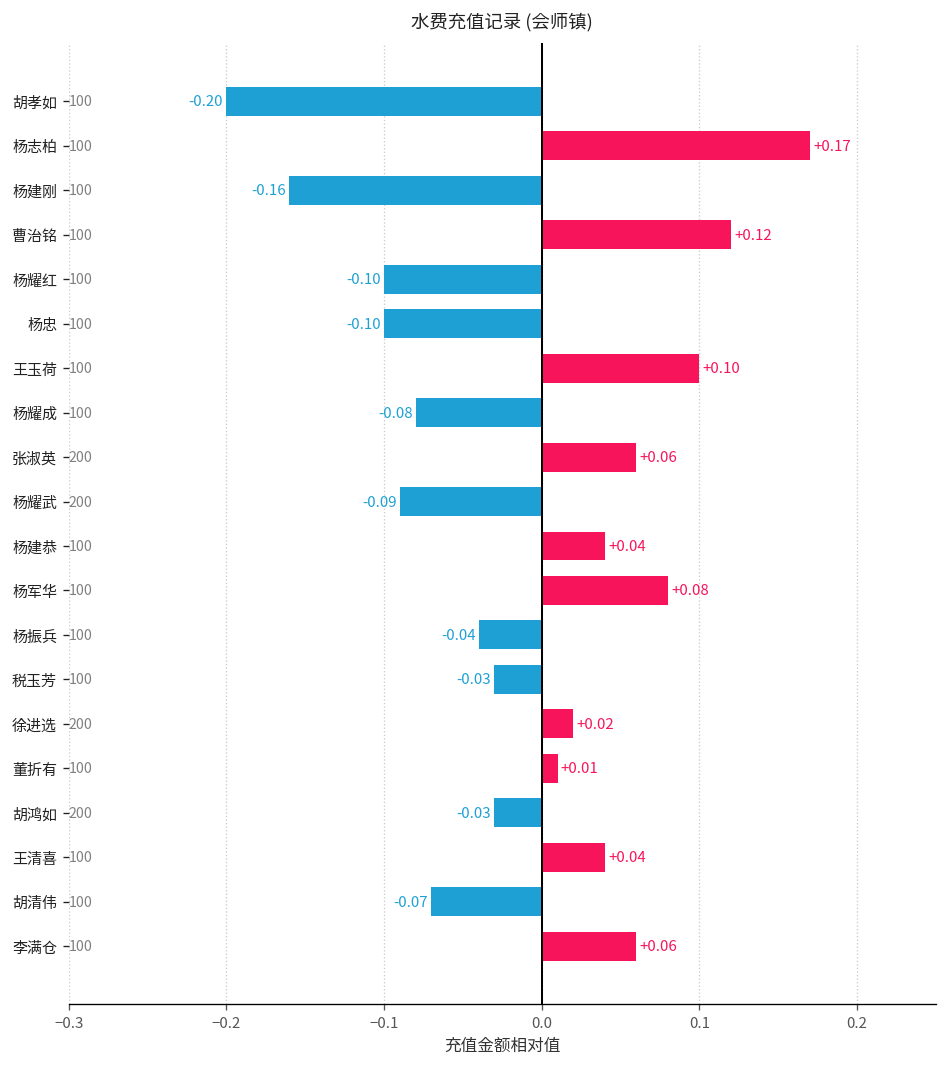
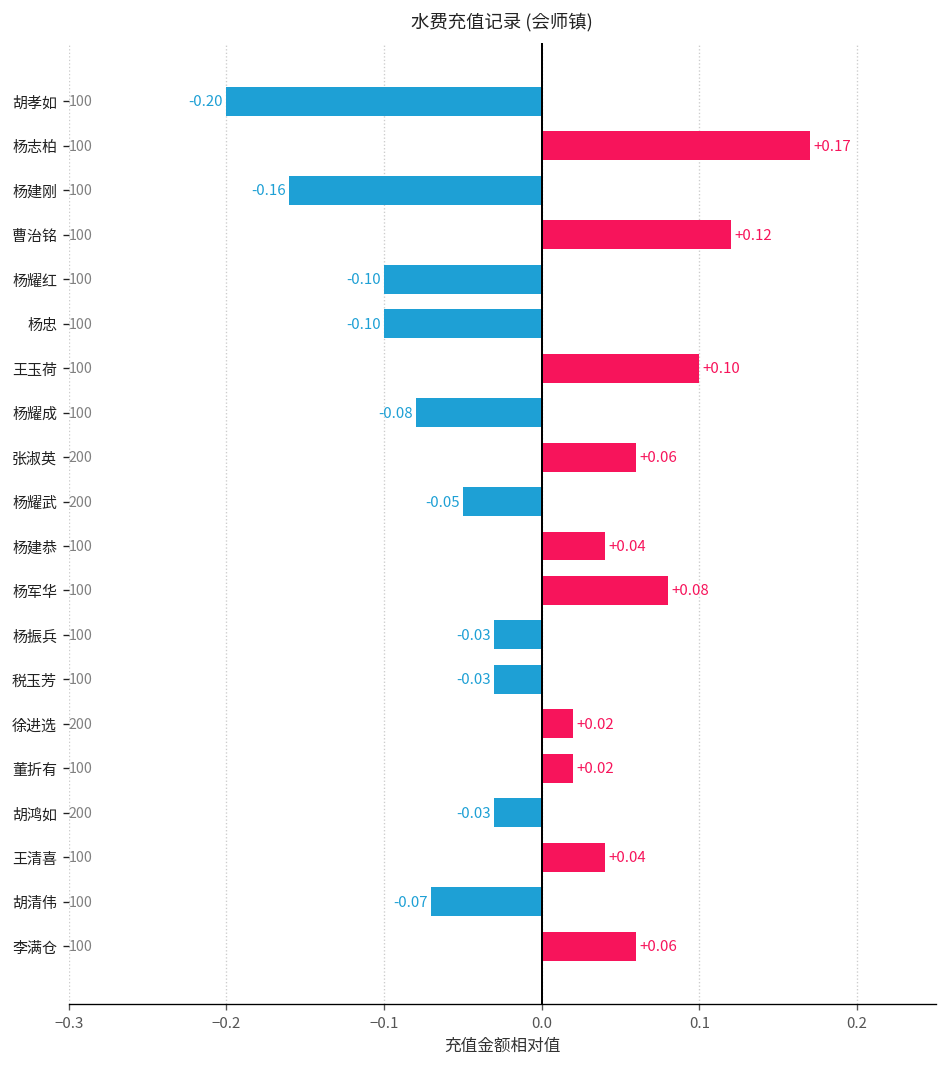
杨耀武: -0.09 -> -0.05
杨振兵: -0.04 -> -0.03
董折有: +0.01 -> +0.02
